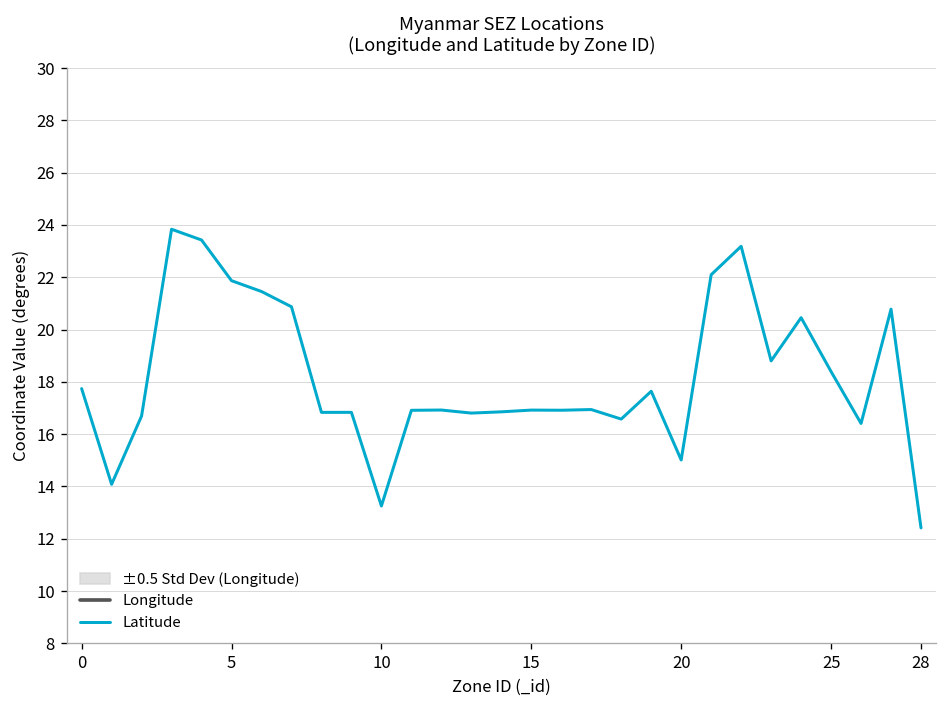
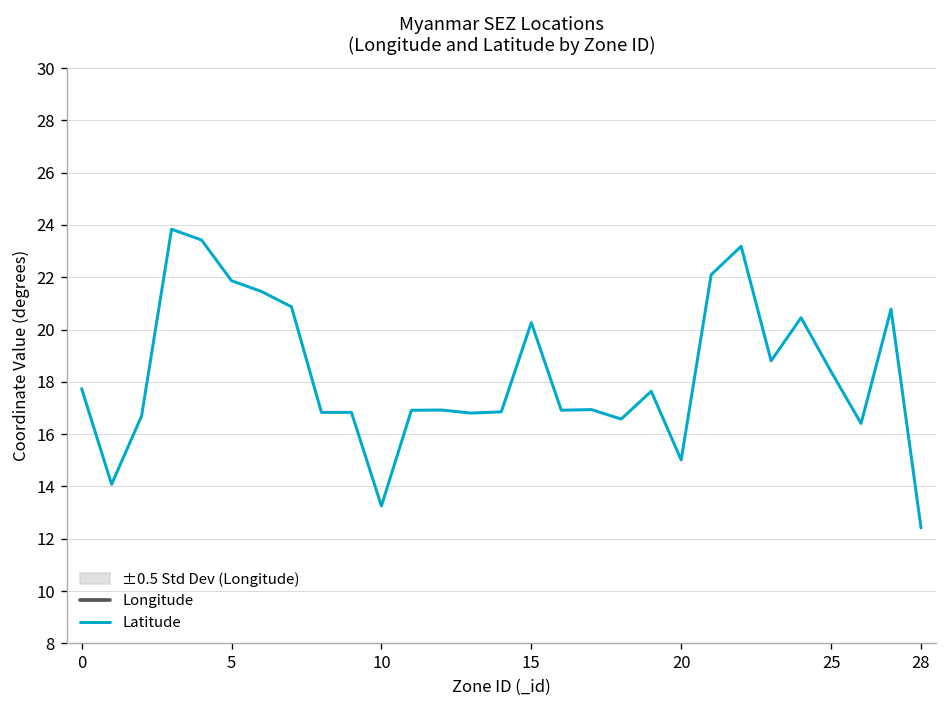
Latitude, 15: 16.9 -> 20.3
